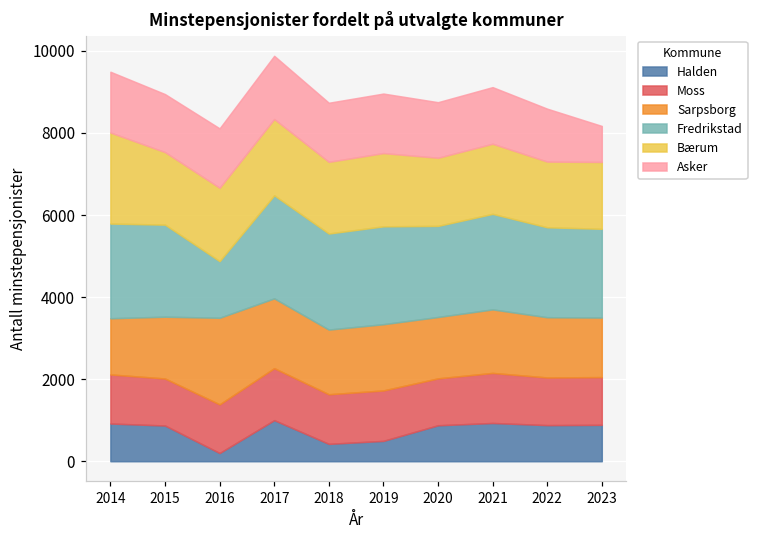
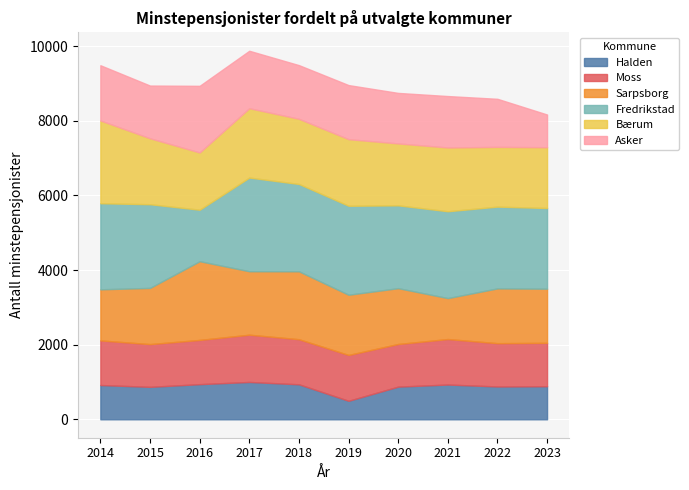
Halden, 2016: 200 -> 900
Bærum, 2016: 1800 -> 1500
Asker, 2016: 1400 -> 1800
Halden, 2018: 400 -> 900
Sarpsborg, 2018: 1600 -> 1800
Sarpsborg, 2021: 1500 -> 1100
